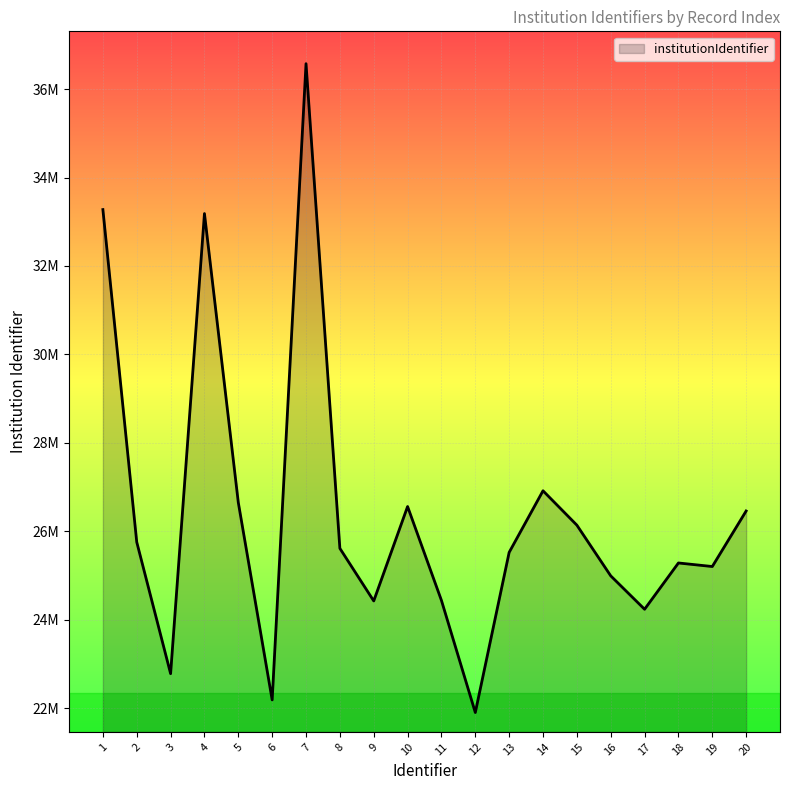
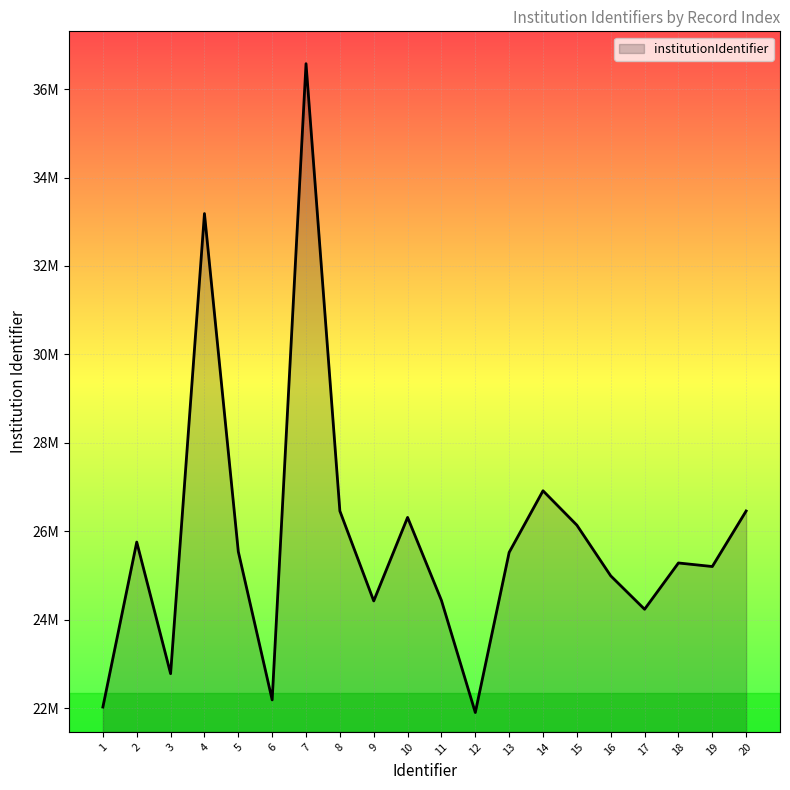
1: 33300000 -> 22000000
5: 26600000 -> 25500000
8: 25600000 -> 26500000
10: 26600000 -> 26300000
